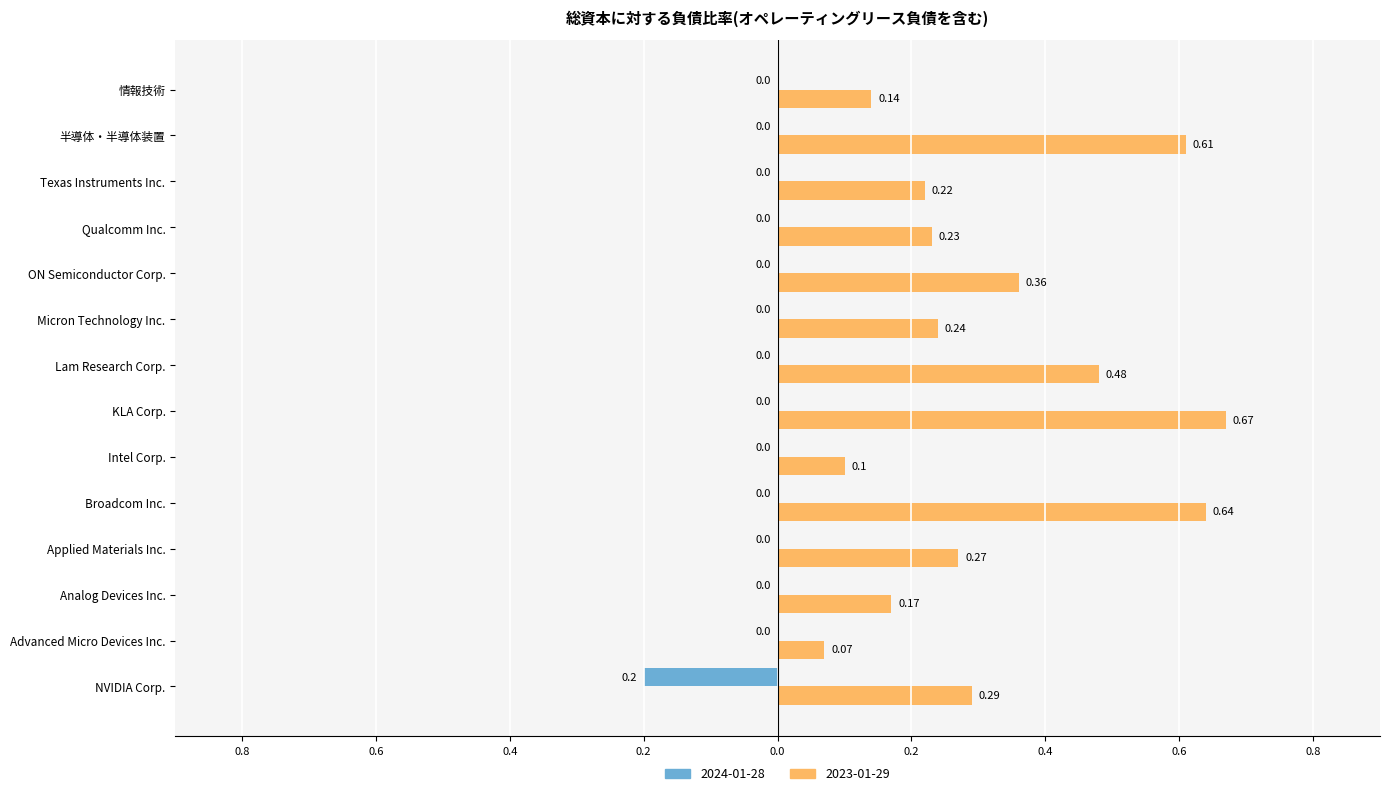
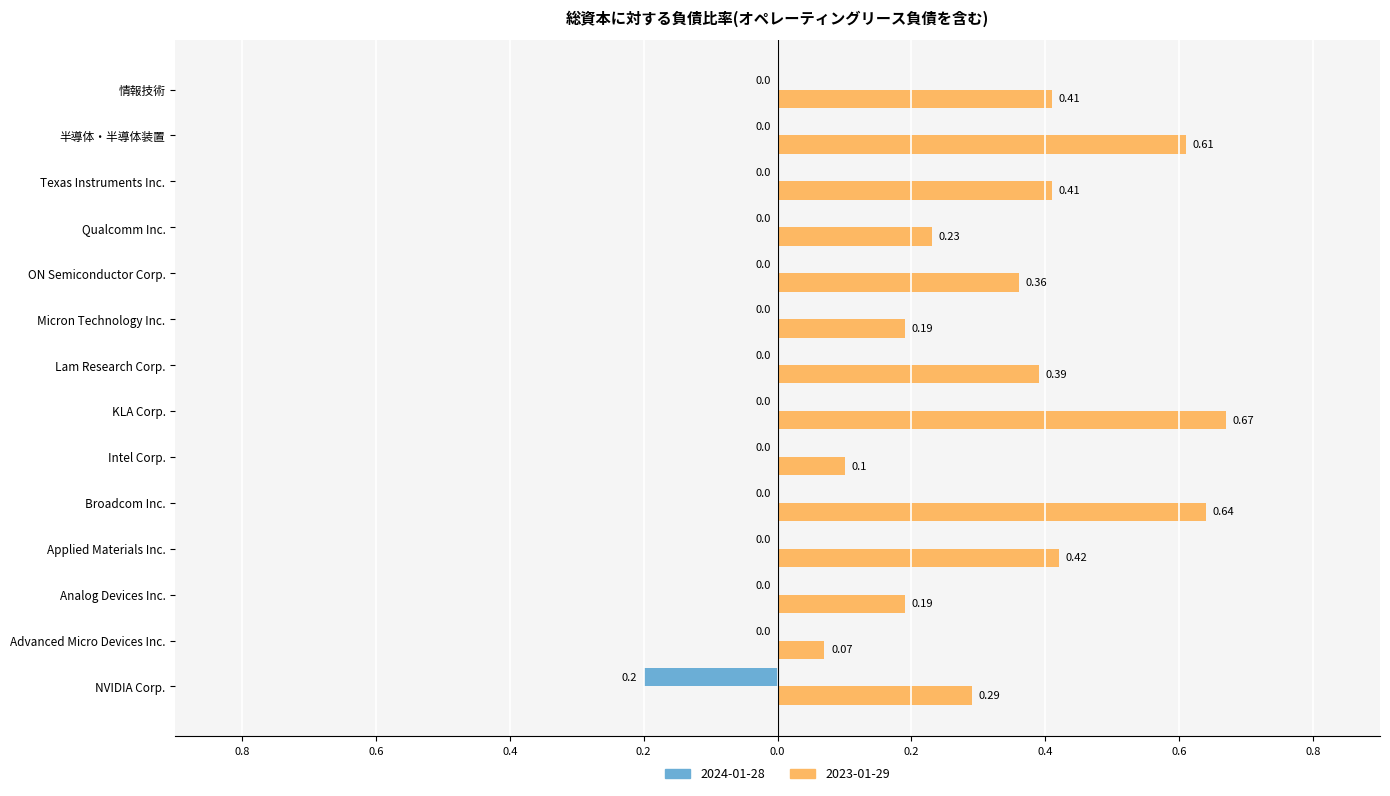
2023-01-29, 情報技術: 0.14 -> 0.41
2023-01-29, Texas Instruments Inc.: 0.22 -> 0.41
2023-01-29, Micron Technology Inc.: 0.24 -> 0.19
2023-01-29, Lam Research Corp.: 0.48 -> 0.39
2023-01-29, Applied Materials Inc.: 0.27 -> 0.42
2023-01-29, Analog Devices Inc.: 0.17 -> 0.19
